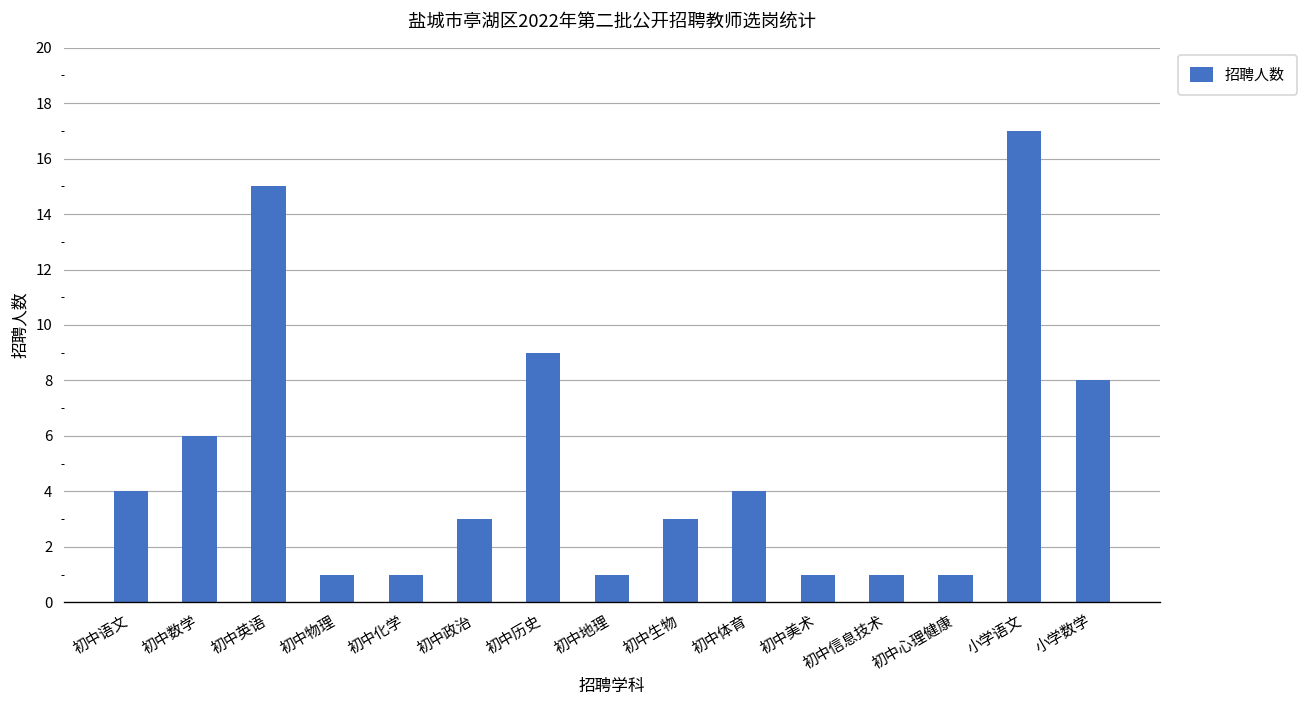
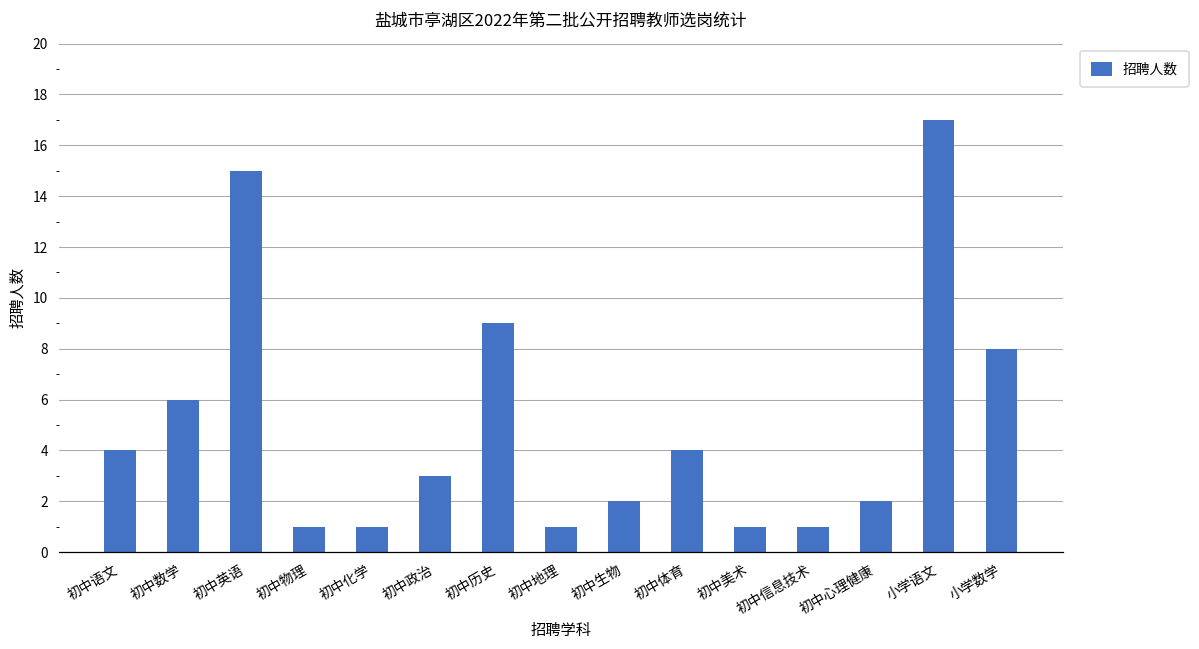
初中生物: 3 -> 2
初中心理健康: 1 -> 2
